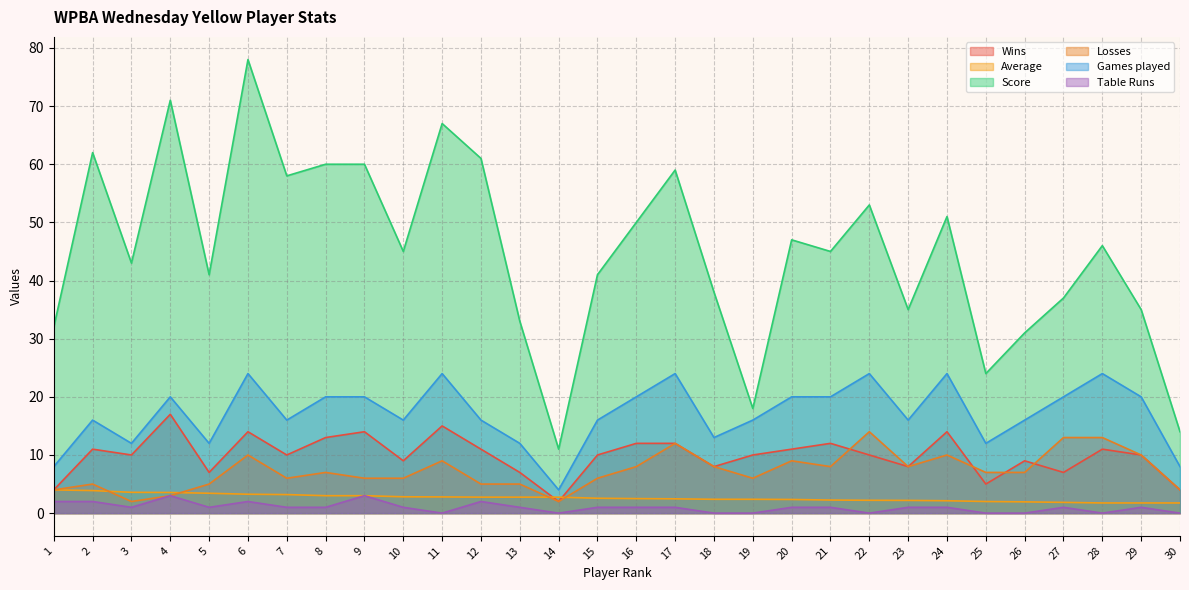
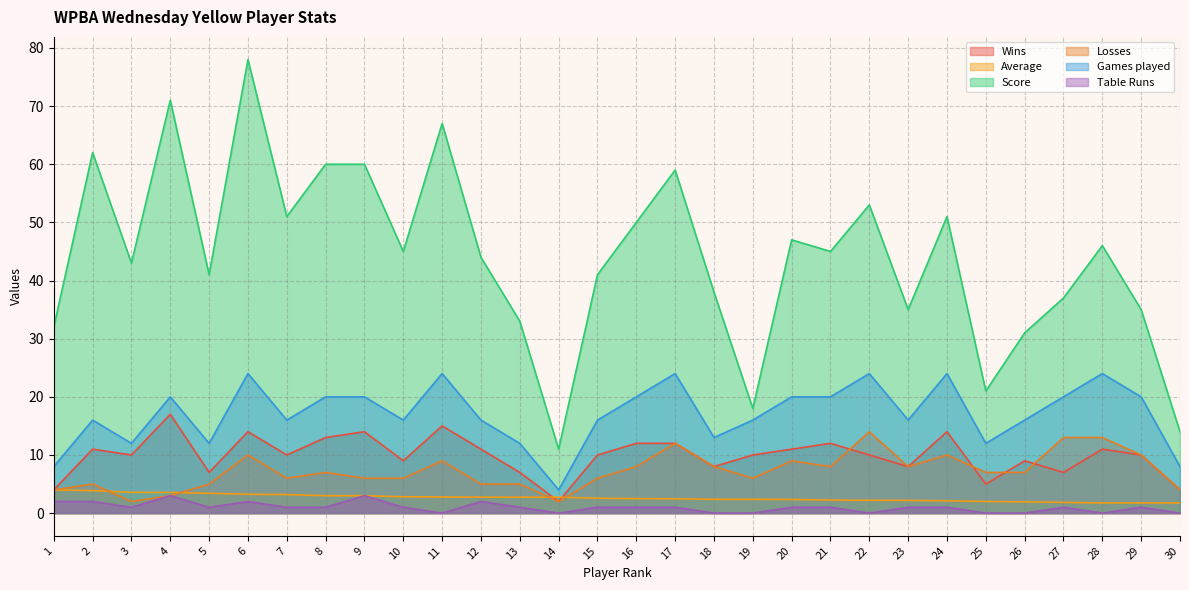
Score, 7: 58 -> 51
Score, 12: 61 -> 44
Score, 25: 24 -> 21
